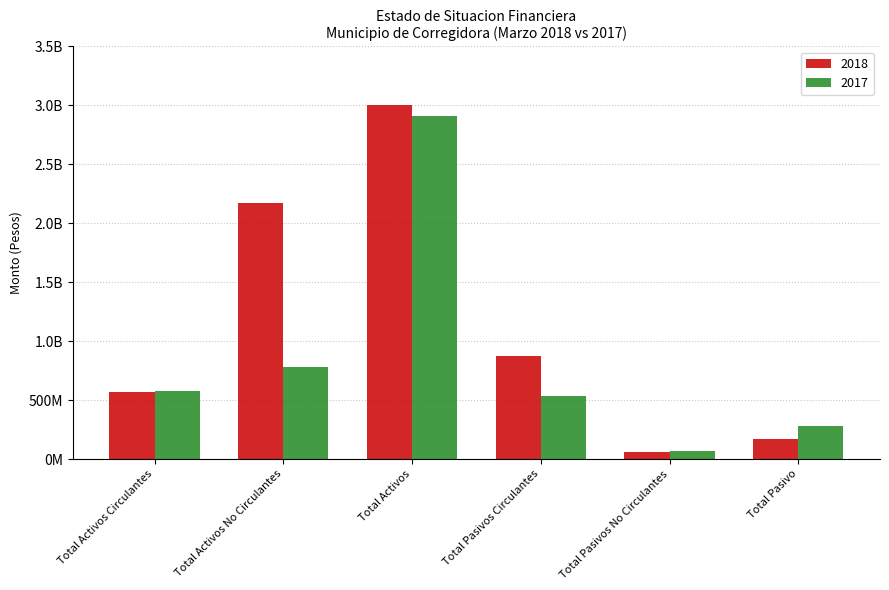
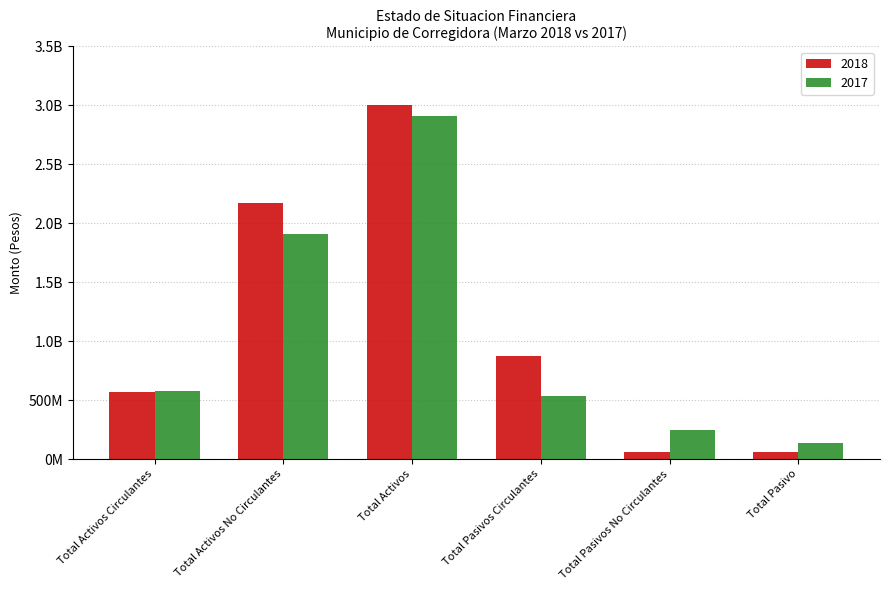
2017, Total Activos No Circulantes: 790000000 -> 1910000000
2017, Total Pasivos No Circulantes: 70000000 -> 250000000
2018, Total Pasivo: 170000000 -> 60000000
2017, Total Pasivo: 280000000 -> 140000000
